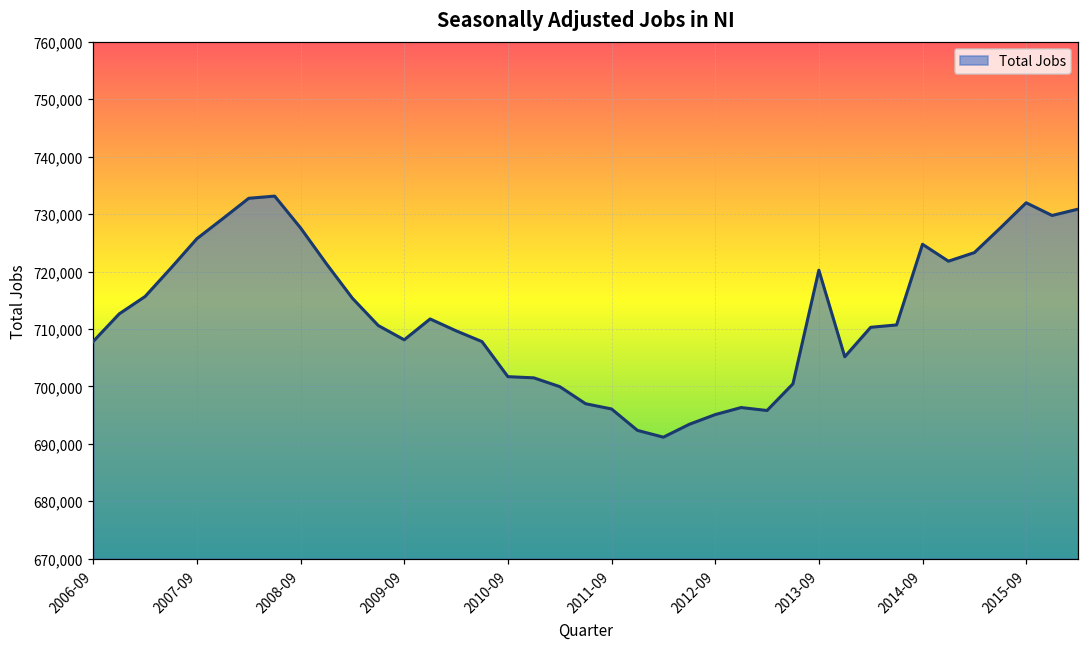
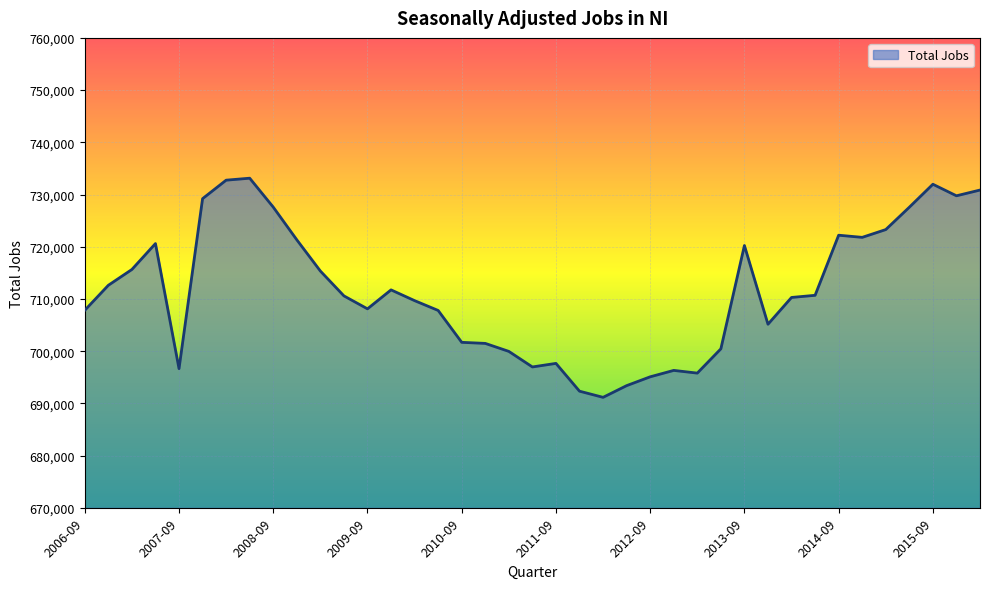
2007-09: 726,000 -> 697,000
2011-09: 696,000 -> 698,000
2014-09: 725,000 -> 722,000
